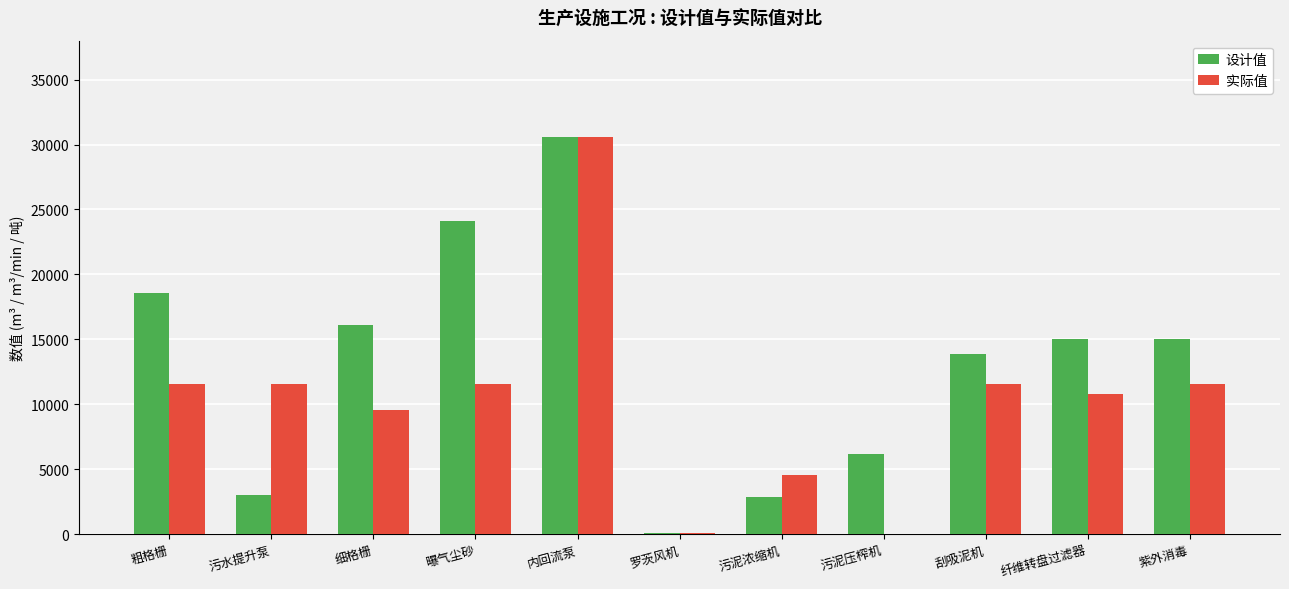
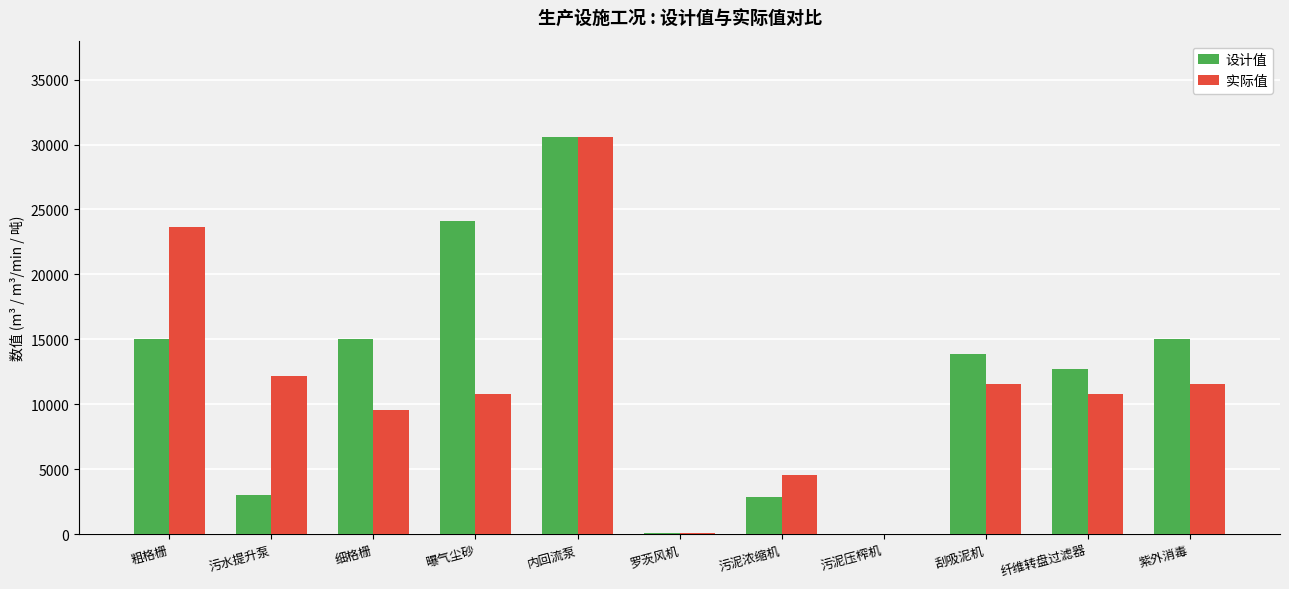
设计值, 粗格栅: 18600 -> 15000
实际值, 粗格栅: 11500 -> 23700
实际值, 污水提升泵: 11500 -> 12200
设计值, 细格栅: 16100 -> 15000
实际值, 曝气尘砂: 11500 -> 10800
设计值, 污泥压榨机: 6200 -> 0
设计值, 纤维转盘过滤器: 15000 -> 12700
